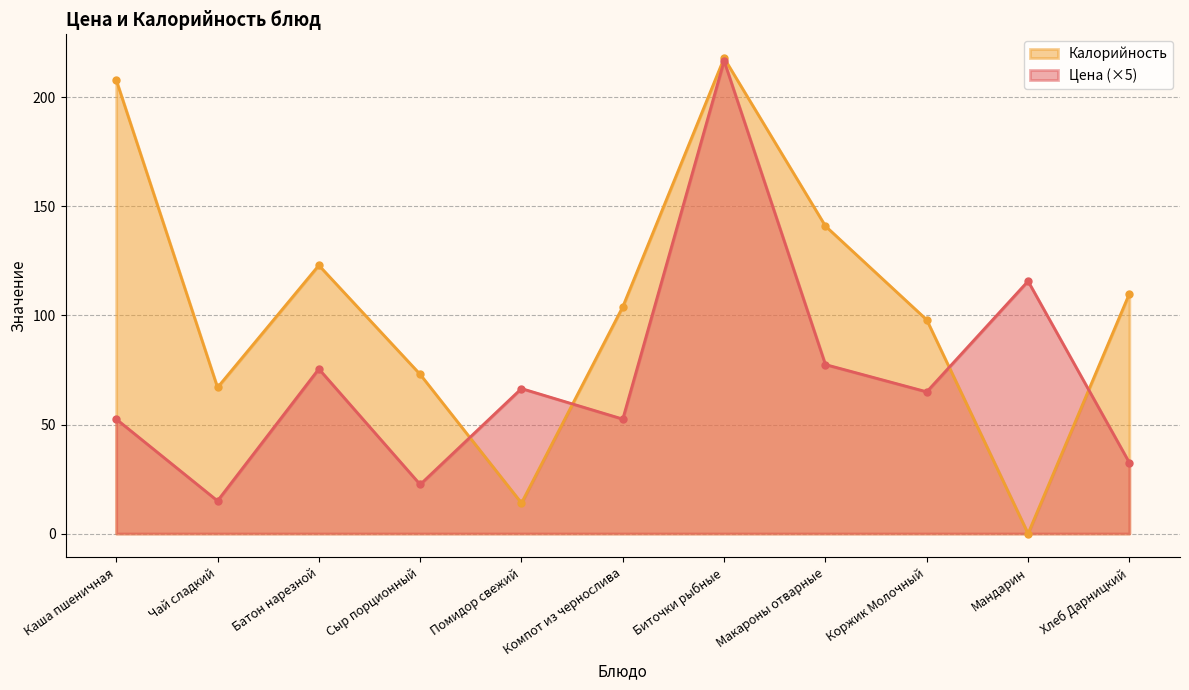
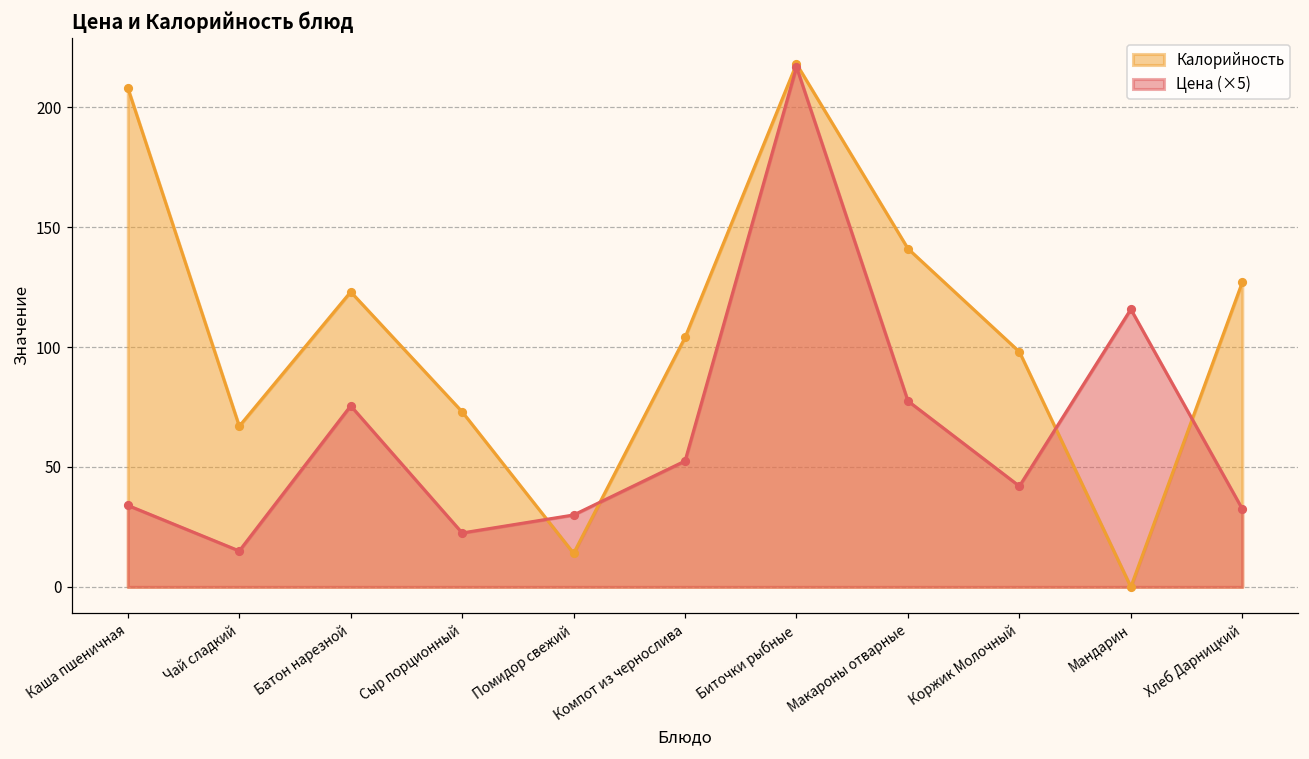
Цена (×5), Каша пшеничная: 53 -> 34
Цена (×5), Помидор свежий: 67 -> 30
Цена (×5), Коржик Молочный: 65 -> 42
Калорийность, Хлеб Дарницкий: 110 -> 127
